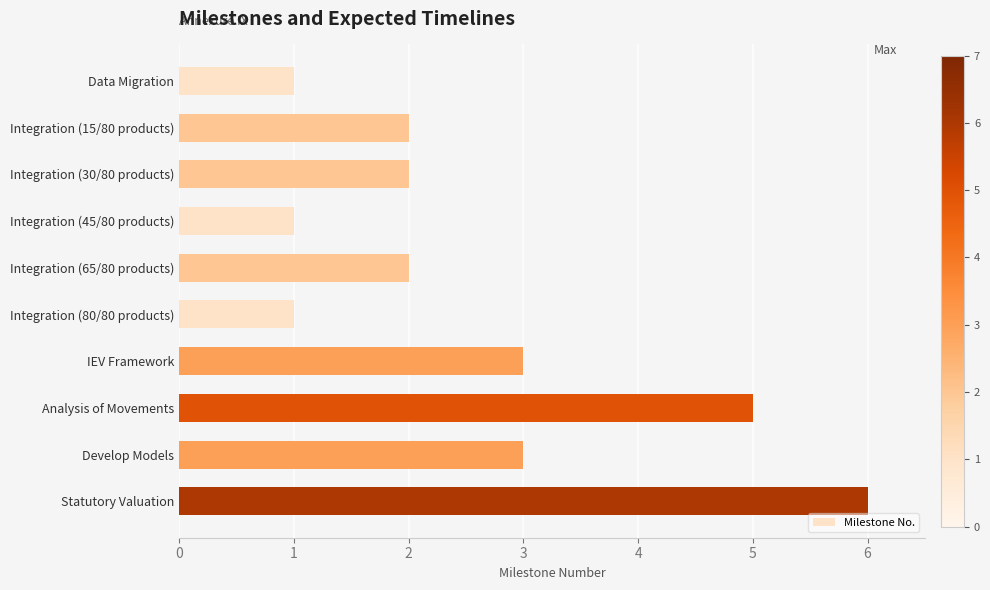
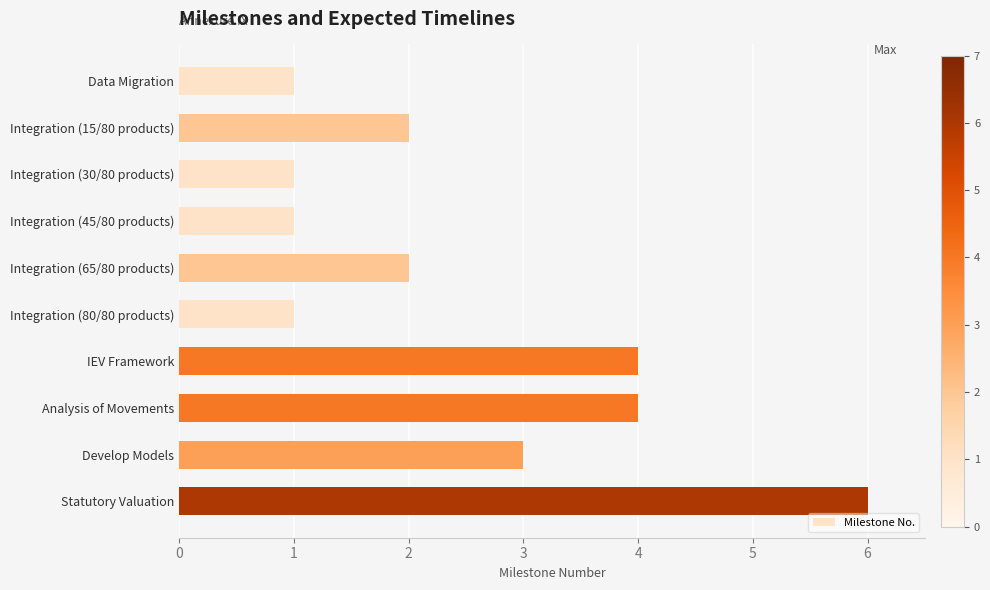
Integration (30/80 products): 2 -> 1
IEV Framework: 3 -> 4
Analysis of Movements: 5 -> 4
